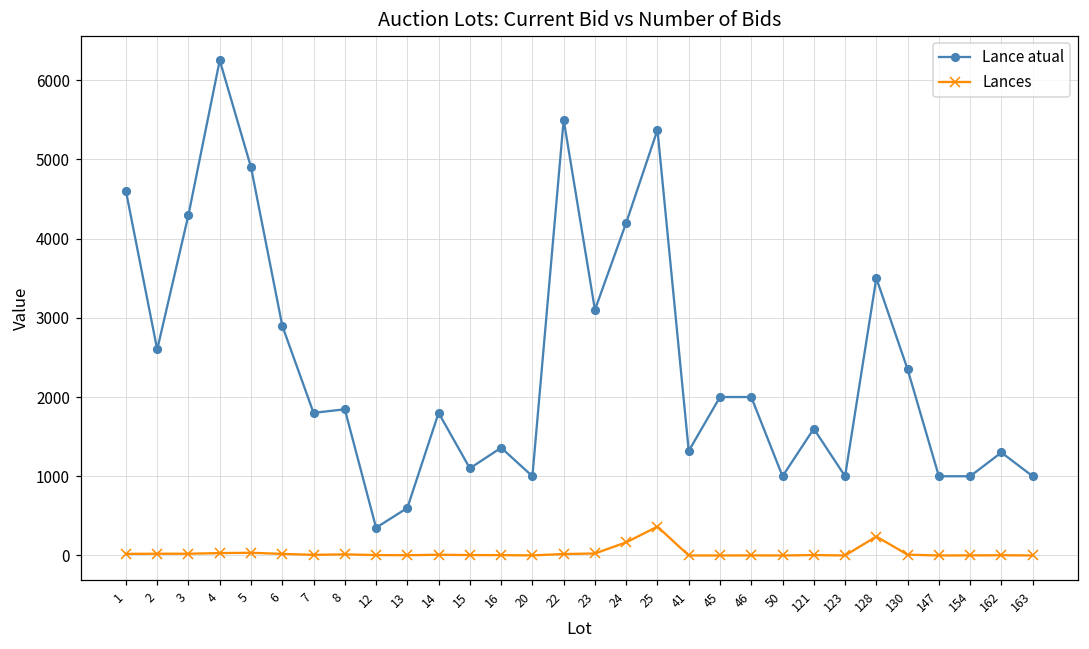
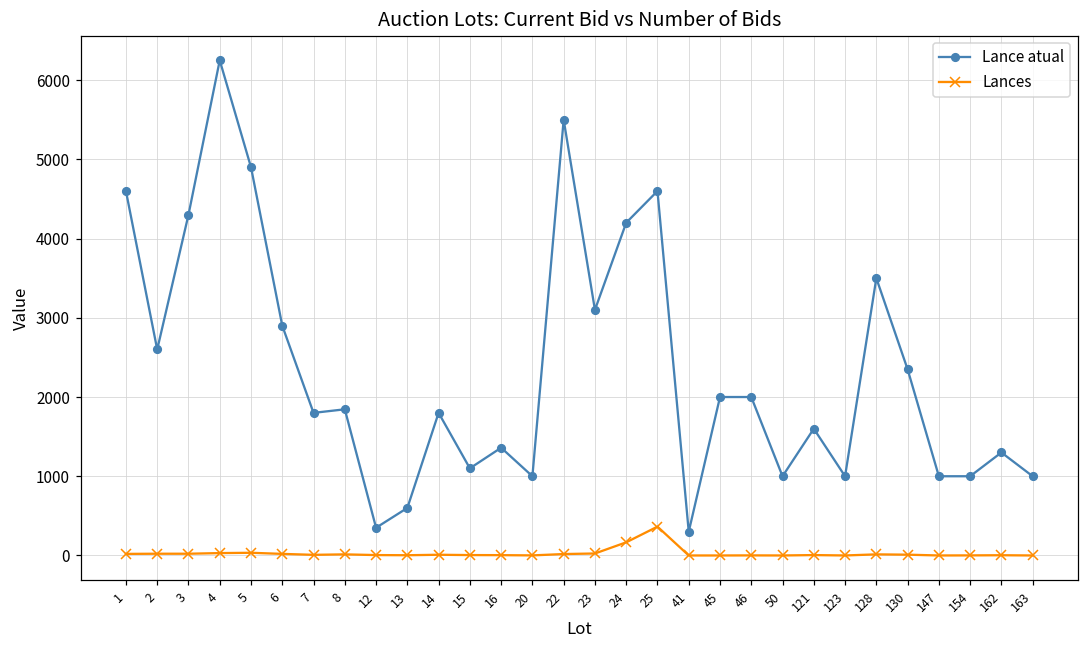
Lance atual, 25: 5400 -> 4600
Lance atual, 41: 1300 -> 300
Lances, 128: 200 -> 0
